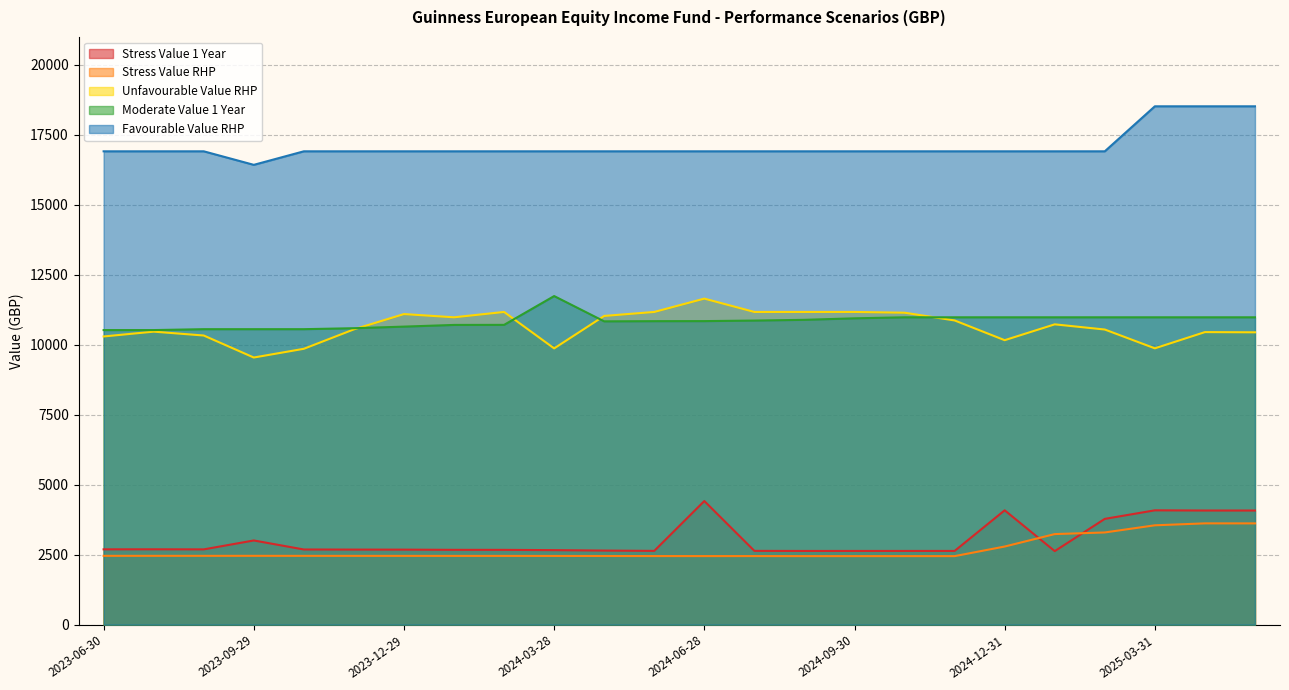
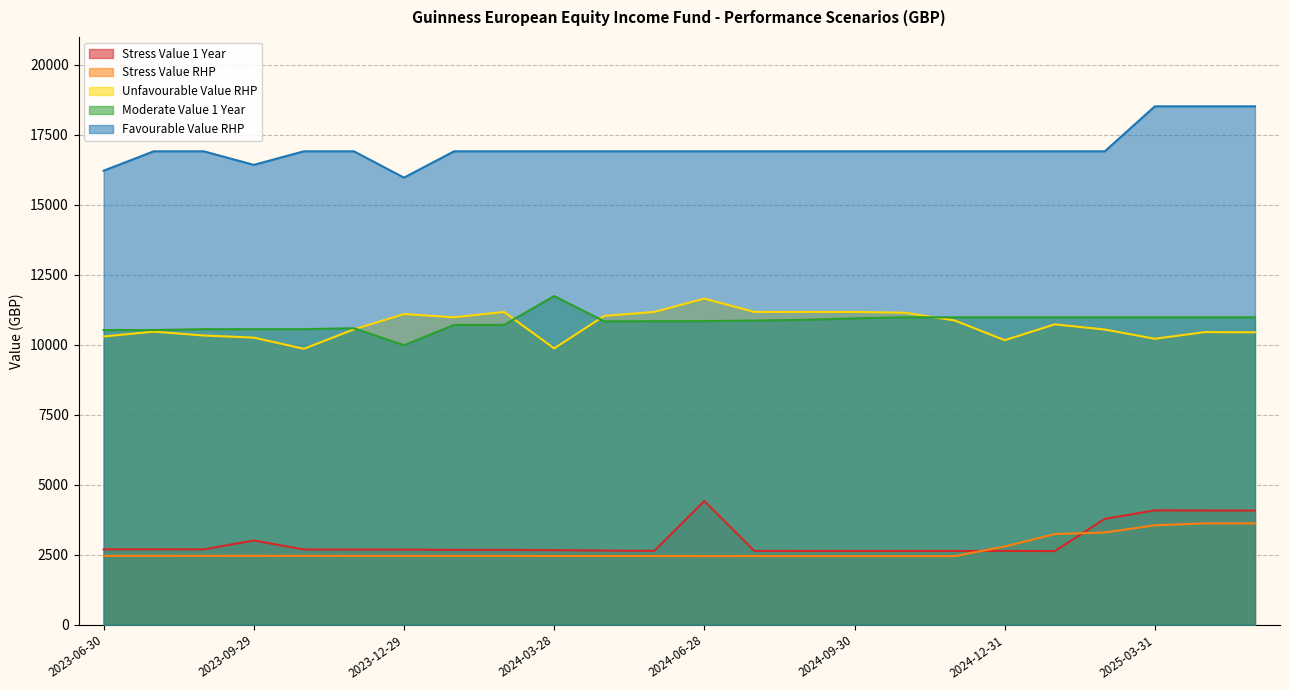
Favourable Value RHP, 2023-06-30: 16900 -> 16200
Unfavourable Value RHP, 2023-09-29: 9500 -> 10300
Moderate Value 1 Year, 2023-12-29: 10600 -> 10000
Favourable Value RHP, 2023-12-29: 16900 -> 16000
Stress Value 1 Year, 2024-12-31: 4100 -> 2600
Unfavourable Value RHP, 2025-03-31: 9900 -> 10200
